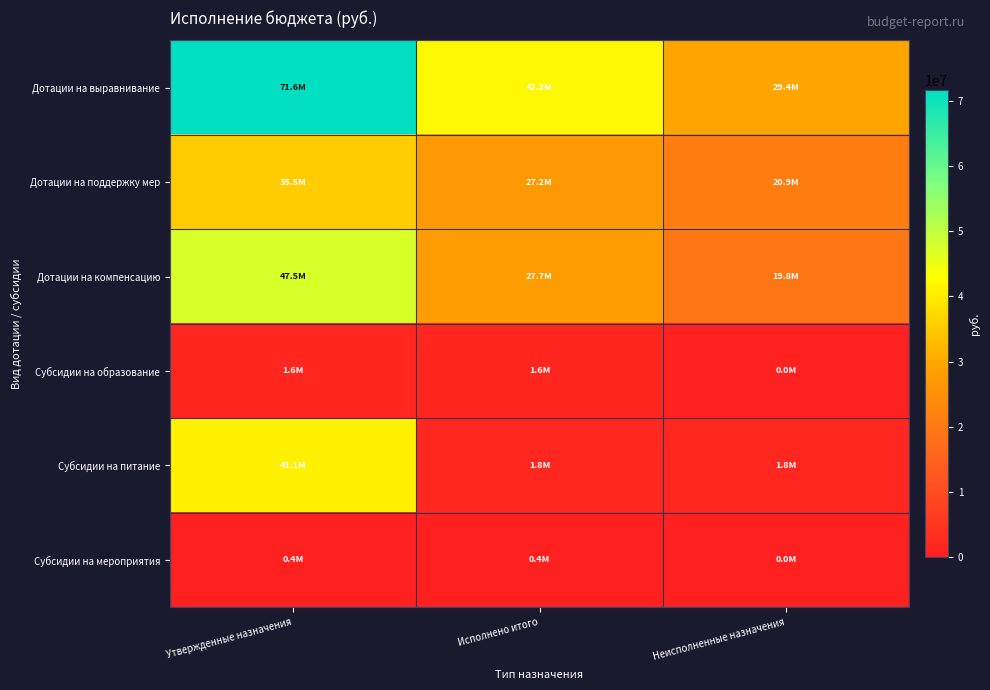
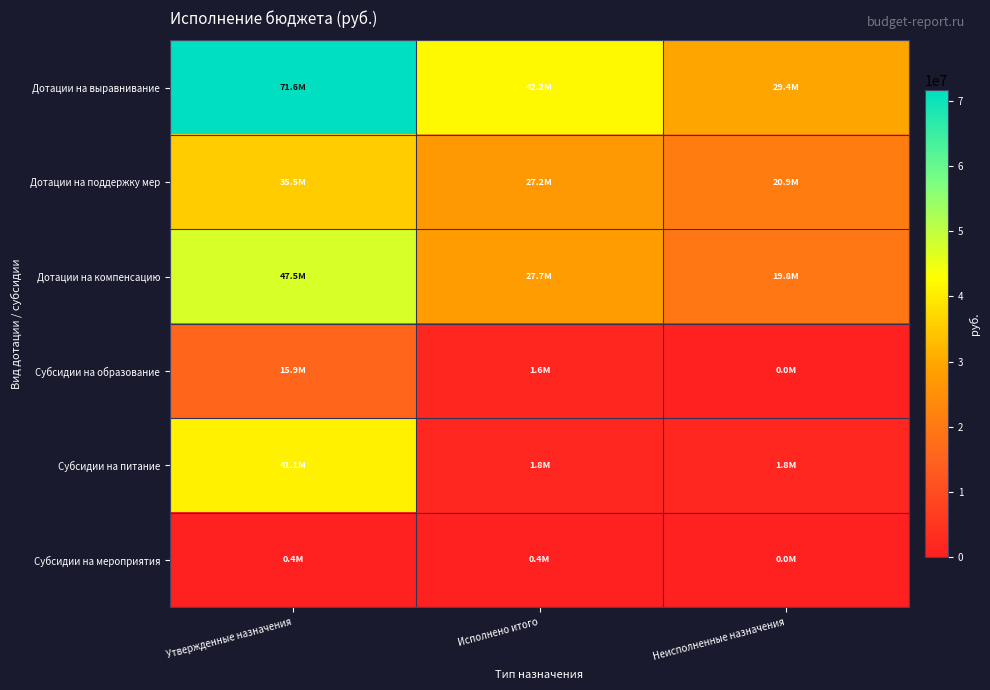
Субсидии на образование, Утвержденные назначения: 1.6M -> 15.9M
